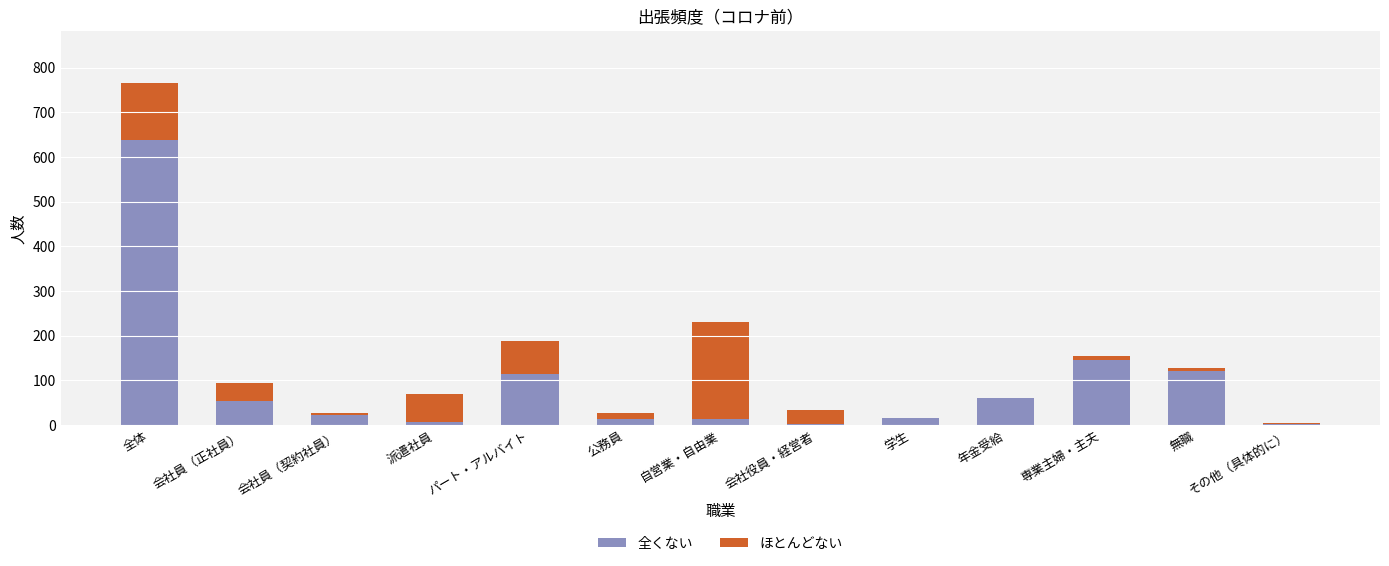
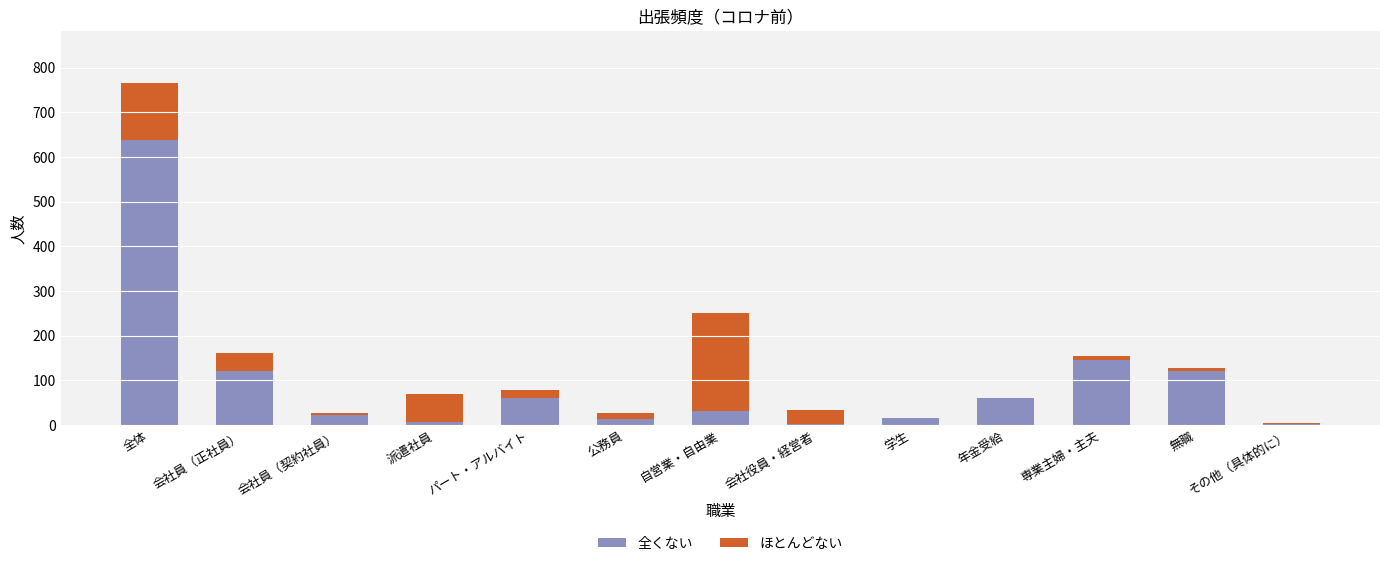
全くない, 会社員（正社員）: 50 -> 120
全くない, パート・アルバイト: 120 -> 60
ほとんどない, パート・アルバイト: 70 -> 20
全くない, 自営業・自由業: 10 -> 30
